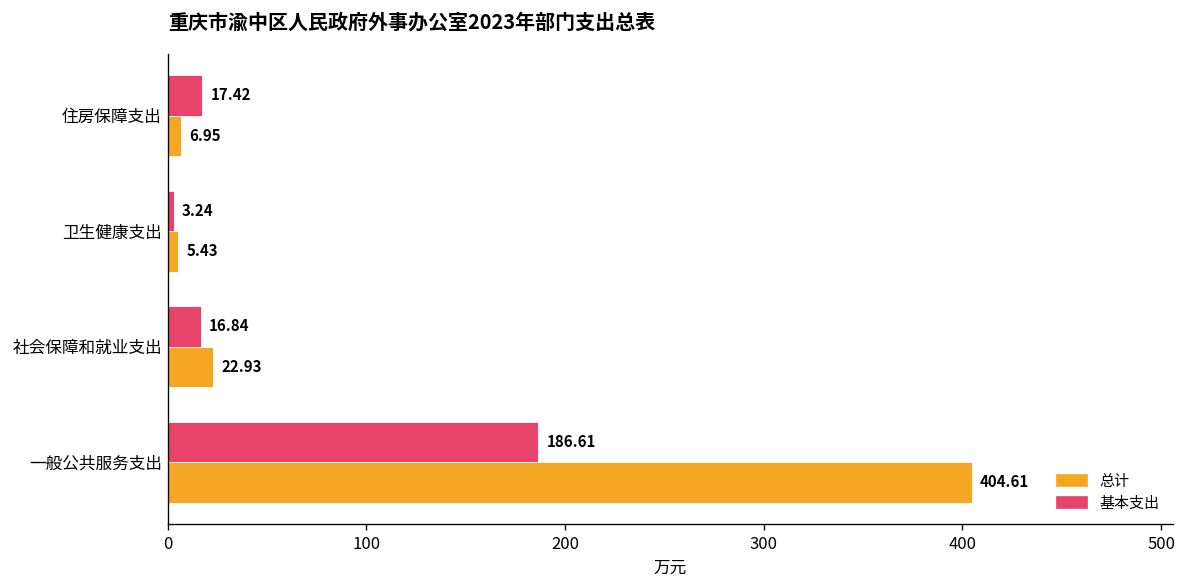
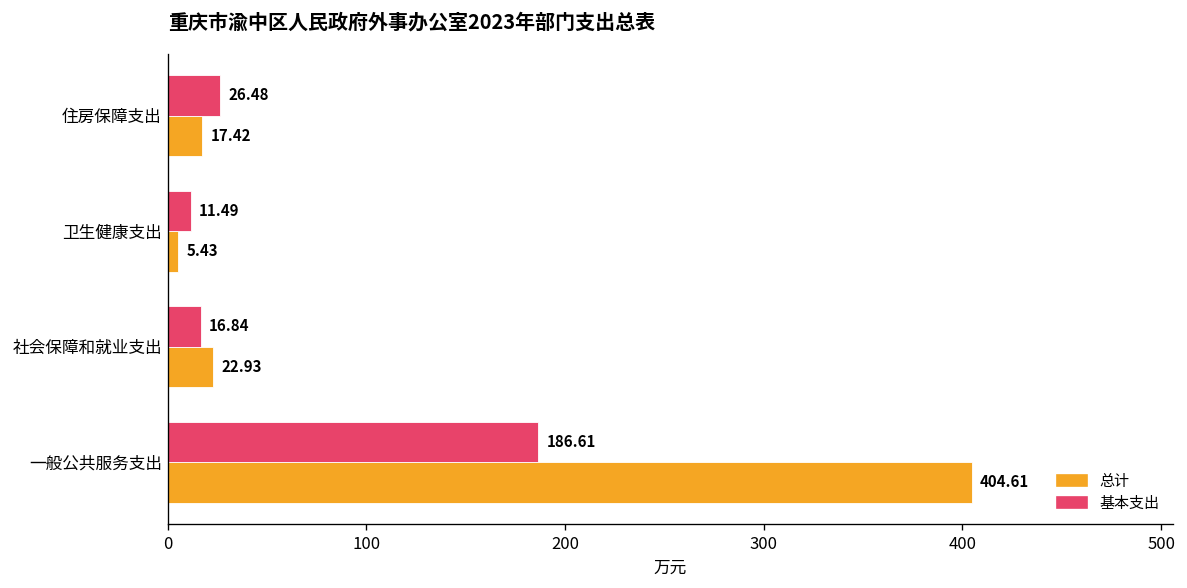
基本支出, 住房保障支出: 17.42 -> 26.48
总计, 住房保障支出: 6.95 -> 17.42
基本支出, 卫生健康支出: 3.24 -> 11.49
